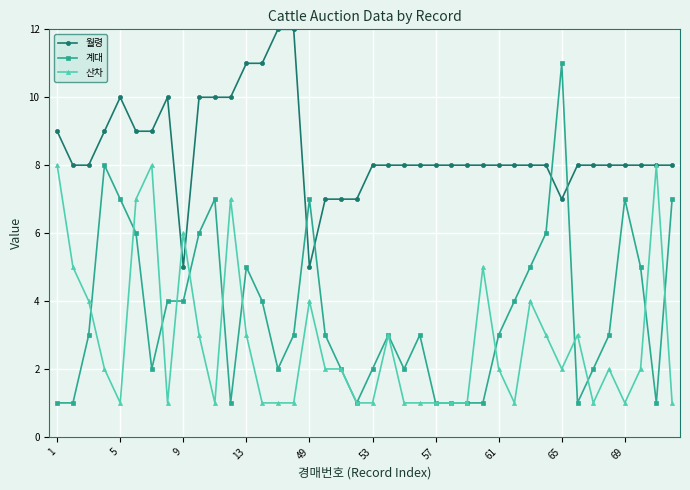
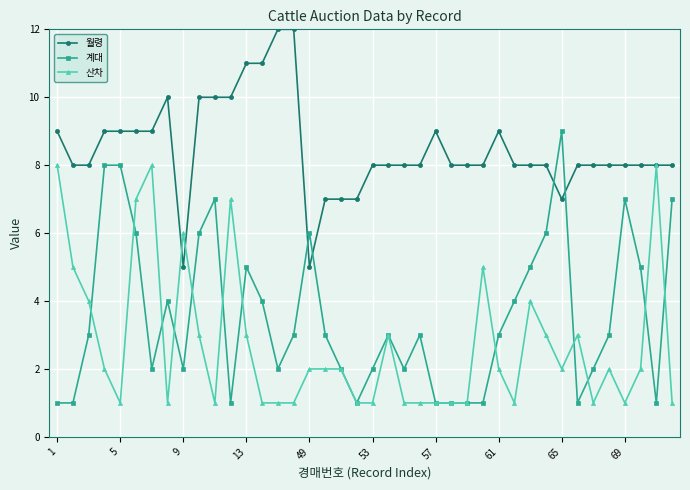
월령, 5: 10 -> 9
계대, 5: 7 -> 8
계대, 9: 4 -> 2
계대, 49: 7 -> 6
산차, 49: 4 -> 2
월령, 57: 8 -> 9
월령, 61: 8 -> 9
계대, 65: 11 -> 9
